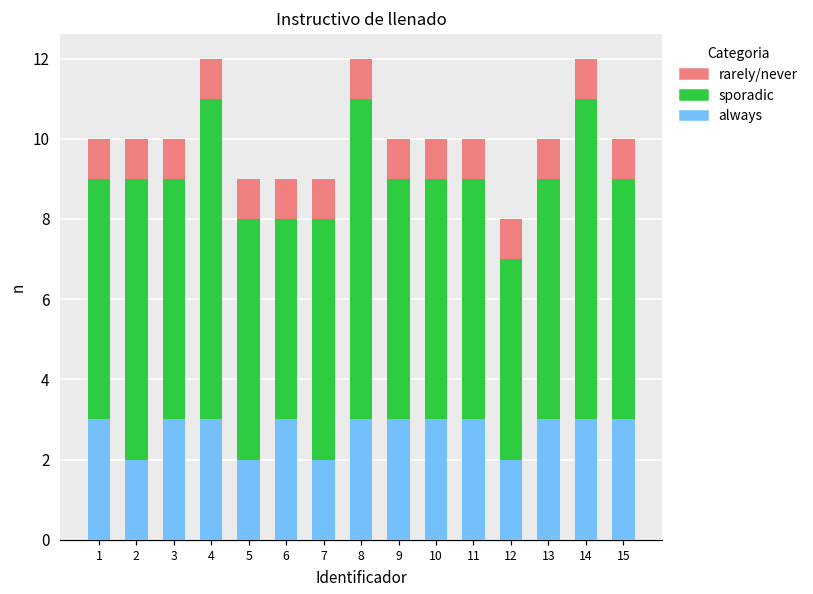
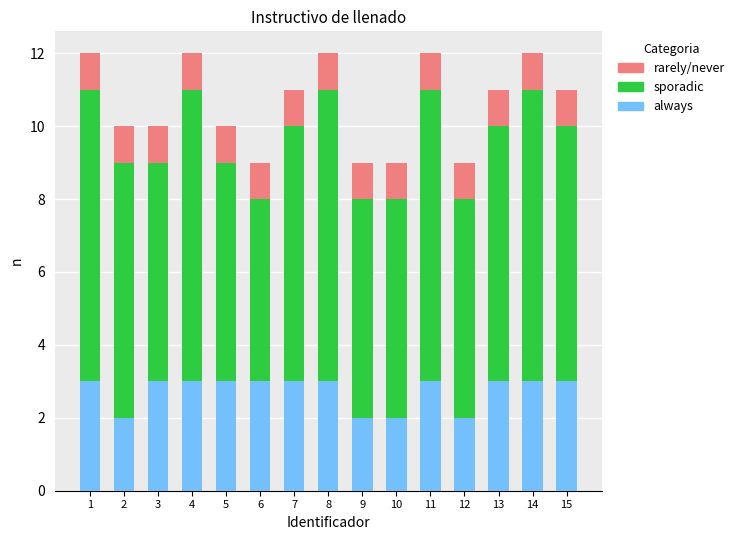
sporadic, 1: 6 -> 8
always, 5: 2 -> 3
always, 7: 2 -> 3
sporadic, 7: 6 -> 7
always, 9: 3 -> 2
always, 10: 3 -> 2
sporadic, 11: 6 -> 8
sporadic, 12: 5 -> 6
sporadic, 13: 6 -> 7
sporadic, 15: 6 -> 7
